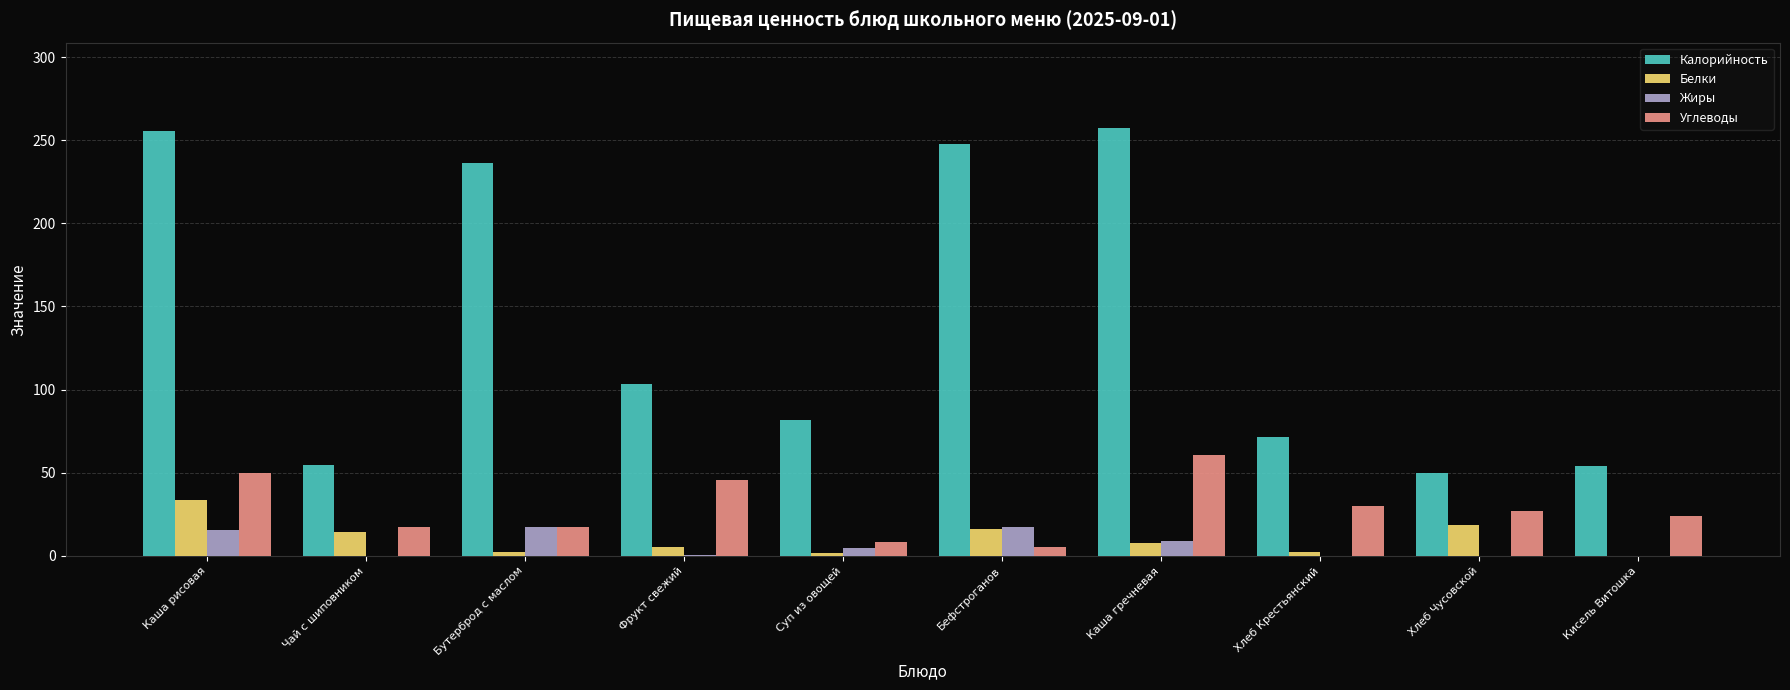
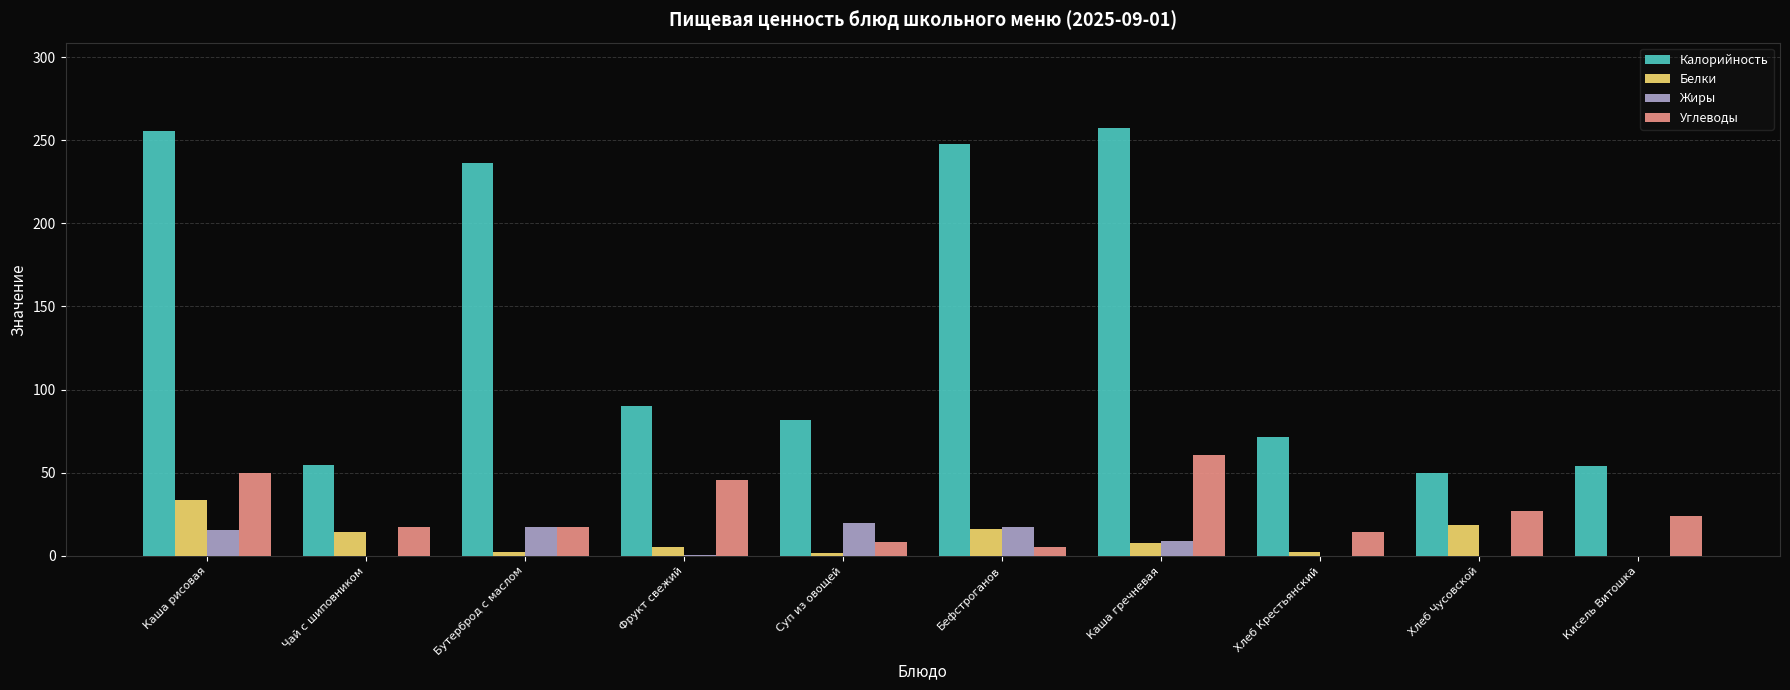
Калорийность, Фрукт свежий: 104 -> 90
Жиры, Суп из овощей: 5 -> 20
Углеводы, Хлеб Крестьянский: 30 -> 15
